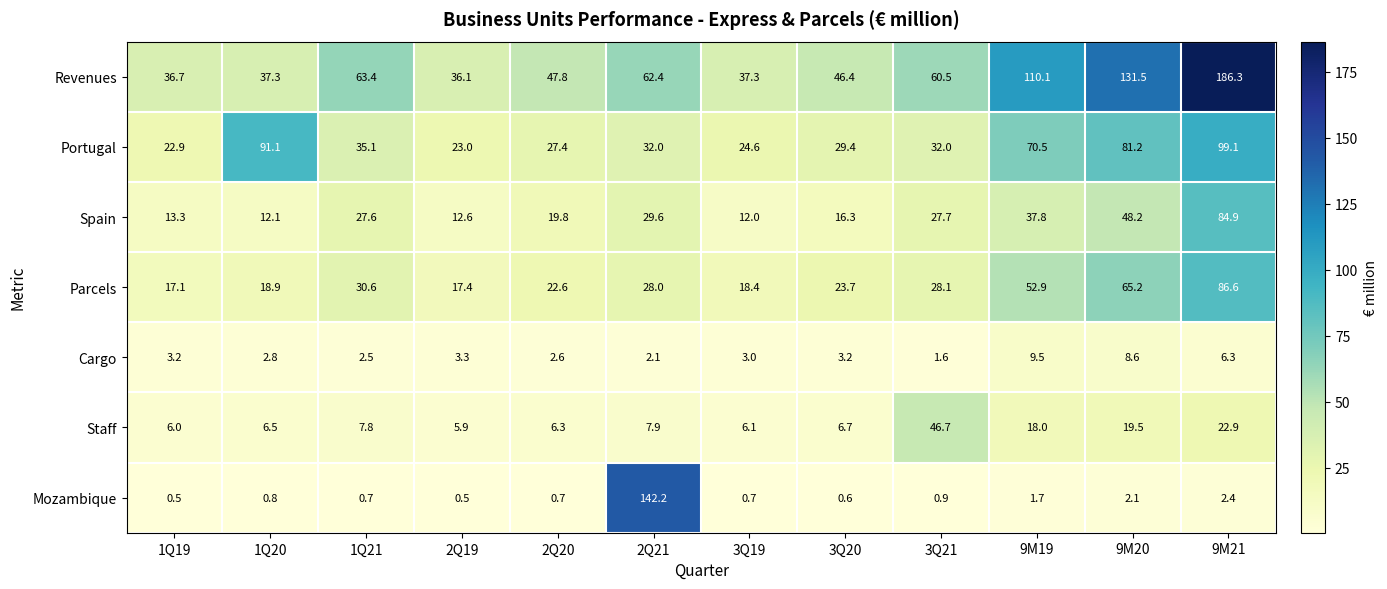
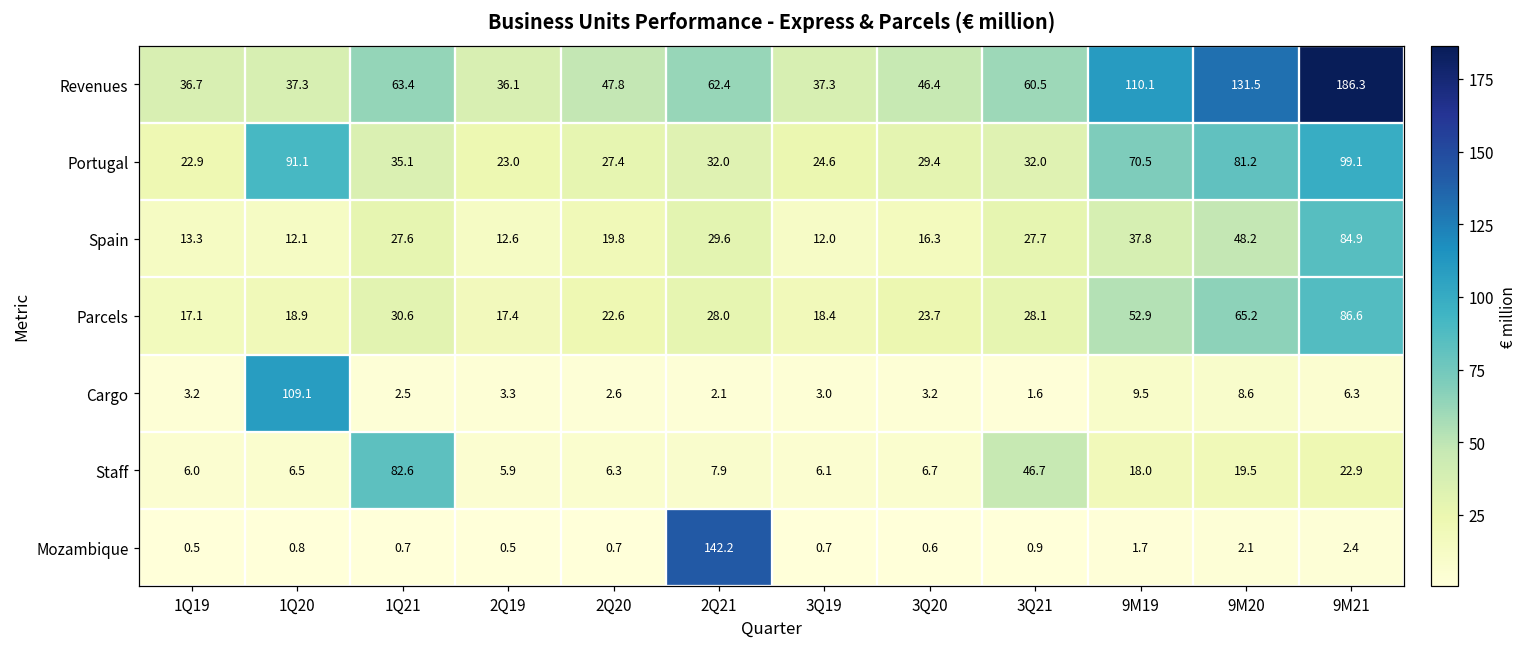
Cargo, 1Q20: 2.8 -> 109.1
Staff, 1Q21: 7.8 -> 82.6
